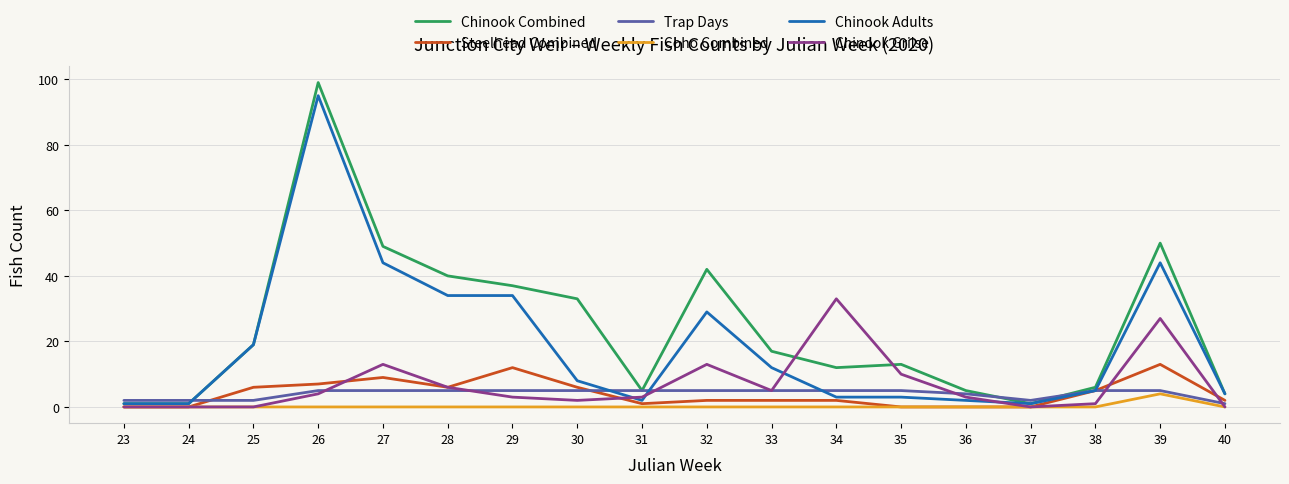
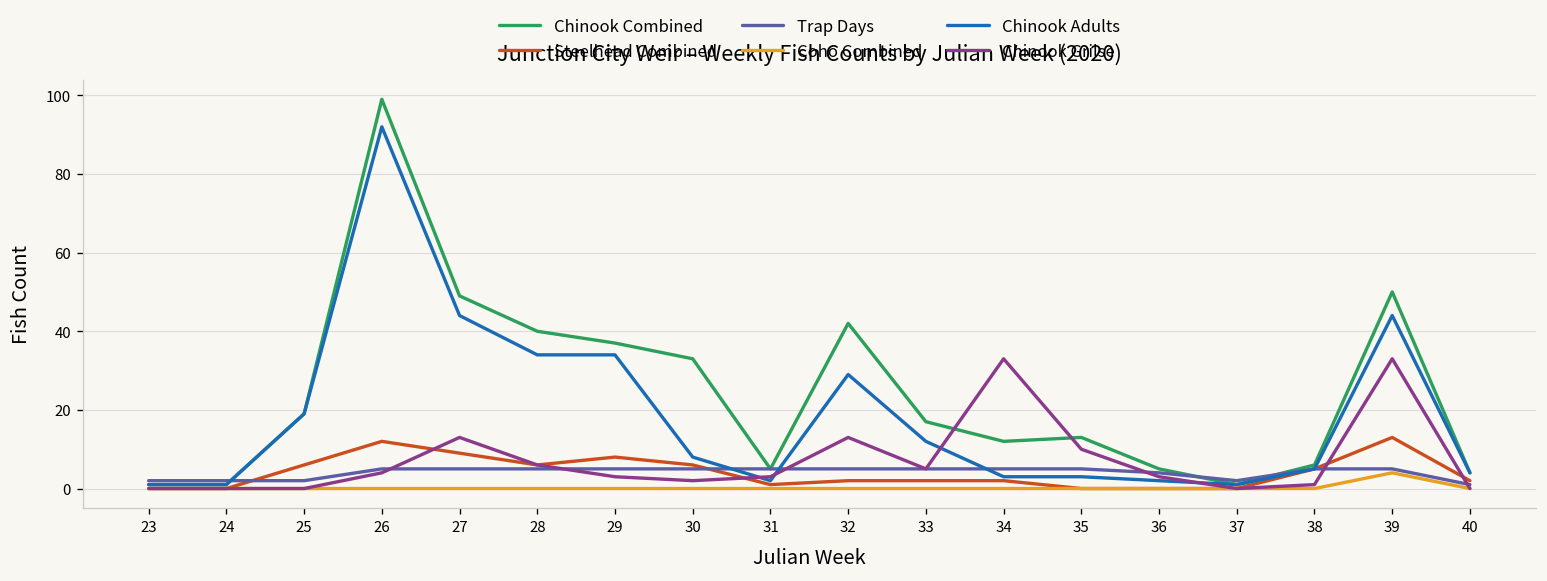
Steelhead Combined, 26: 7 -> 12
Chinook Adults, 26: 95 -> 92
Steelhead Combined, 29: 12 -> 8
Chinook Grilse, 39: 27 -> 33
